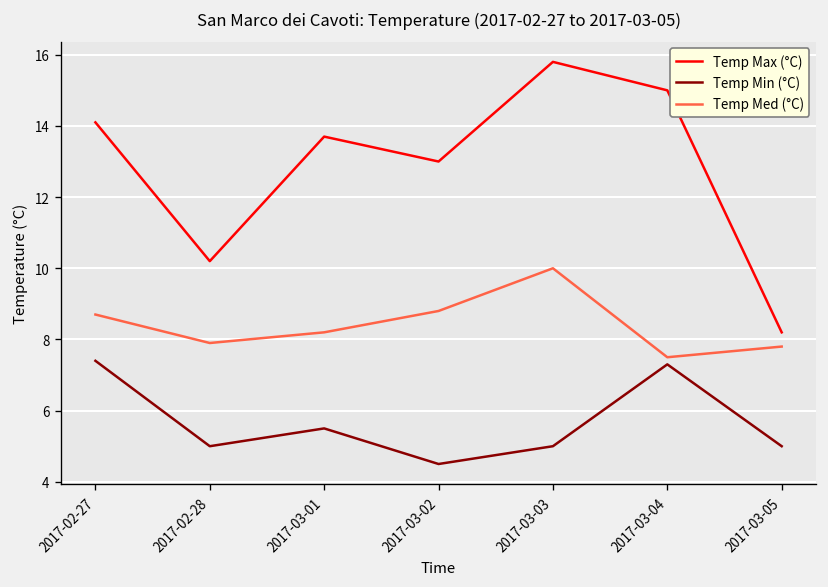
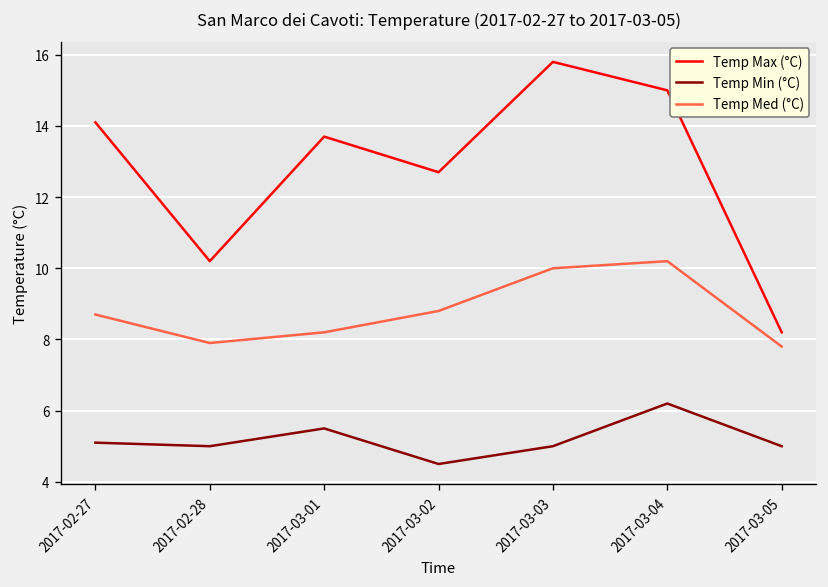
Temp Min (°C), 2017-02-27: 7.4 -> 5.1
Temp Max (°C), 2017-03-02: 13.0 -> 12.7
Temp Min (°C), 2017-03-04: 7.3 -> 6.2
Temp Med (°C), 2017-03-04: 7.5 -> 10.2
